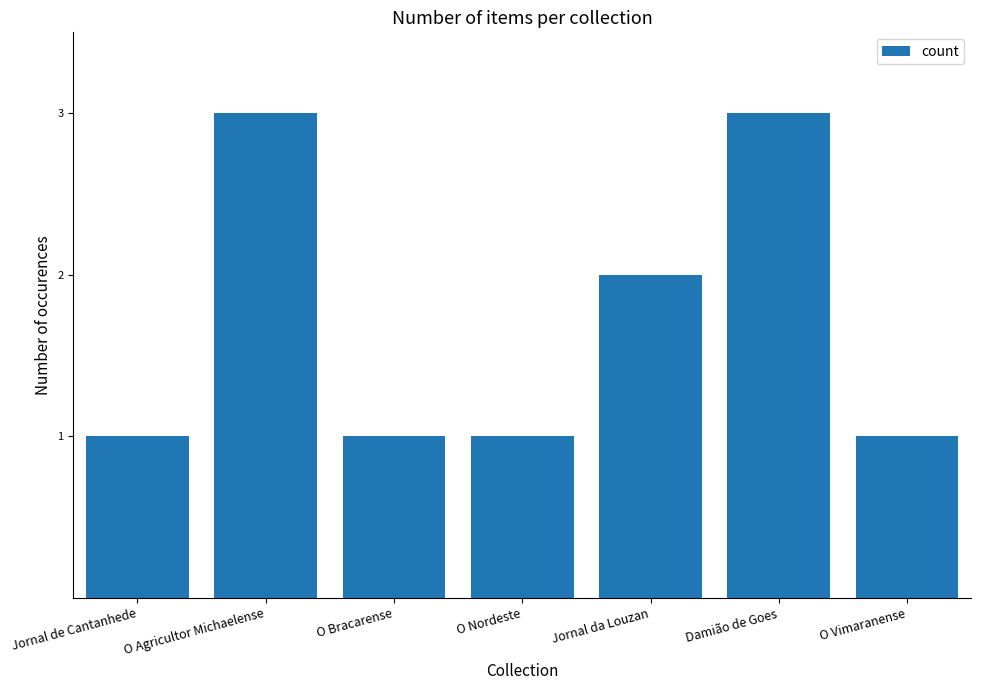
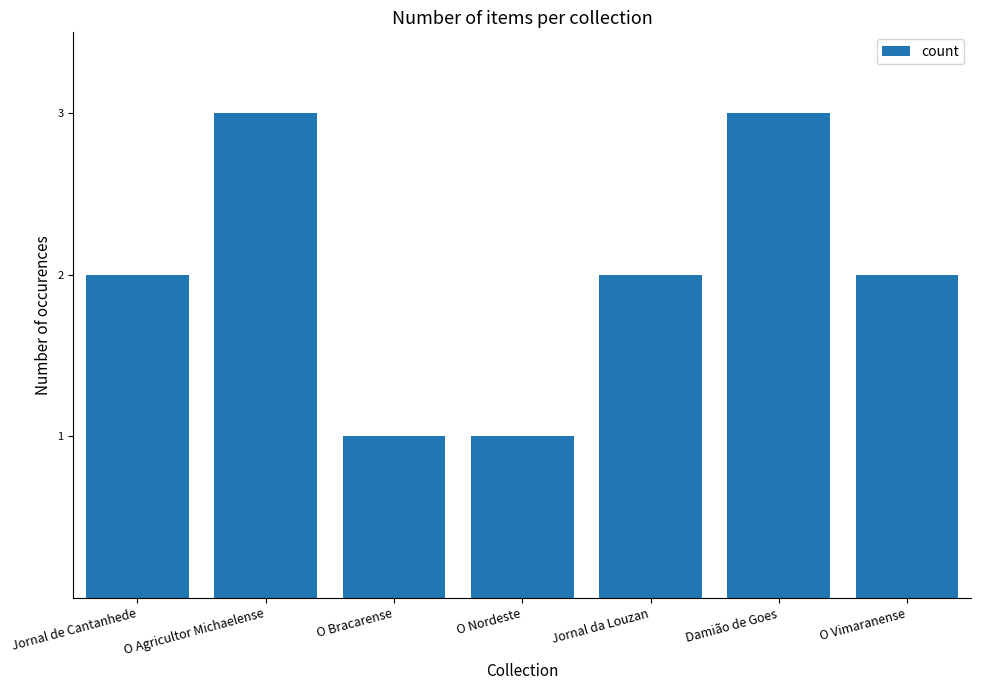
Jornal de Cantanhede: 1 -> 2
O Vimaranense: 1 -> 2
